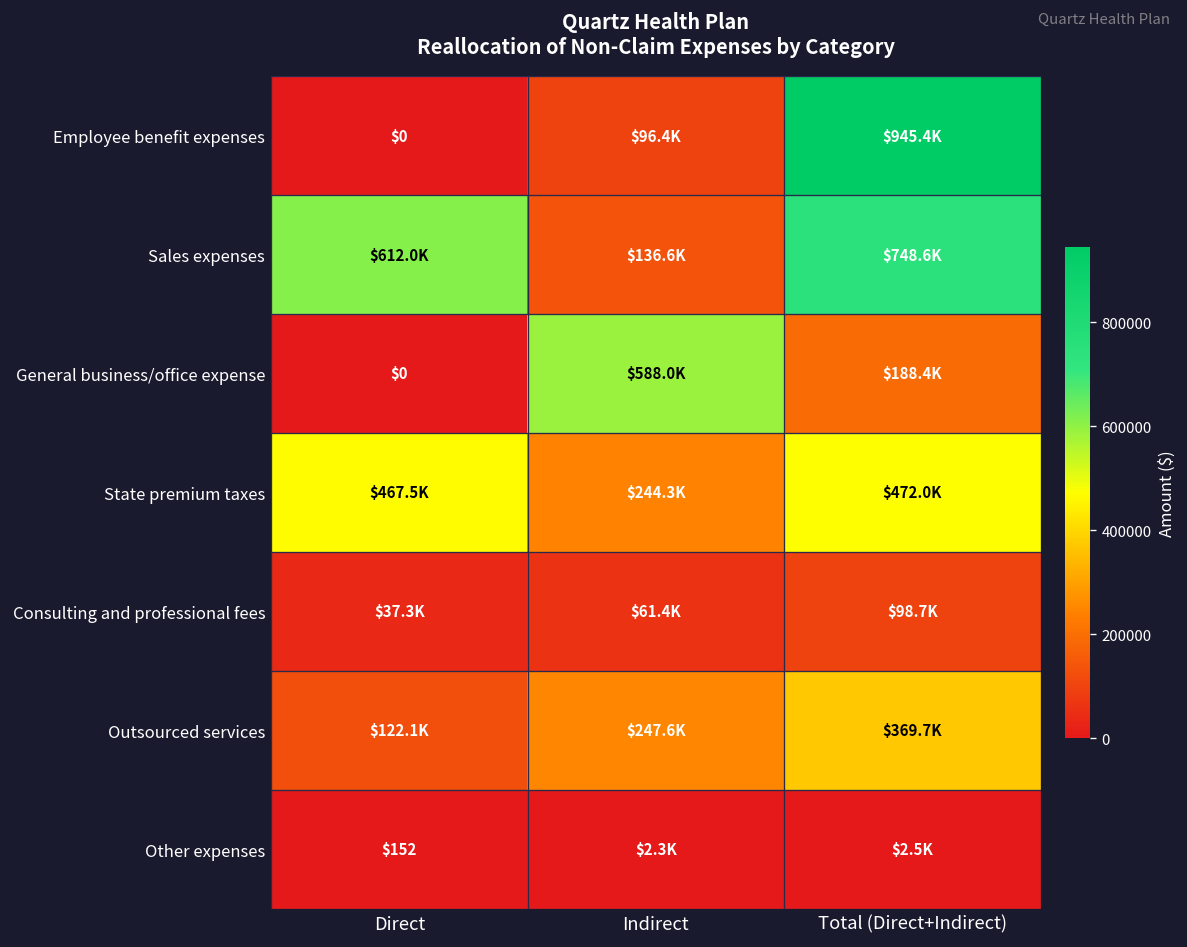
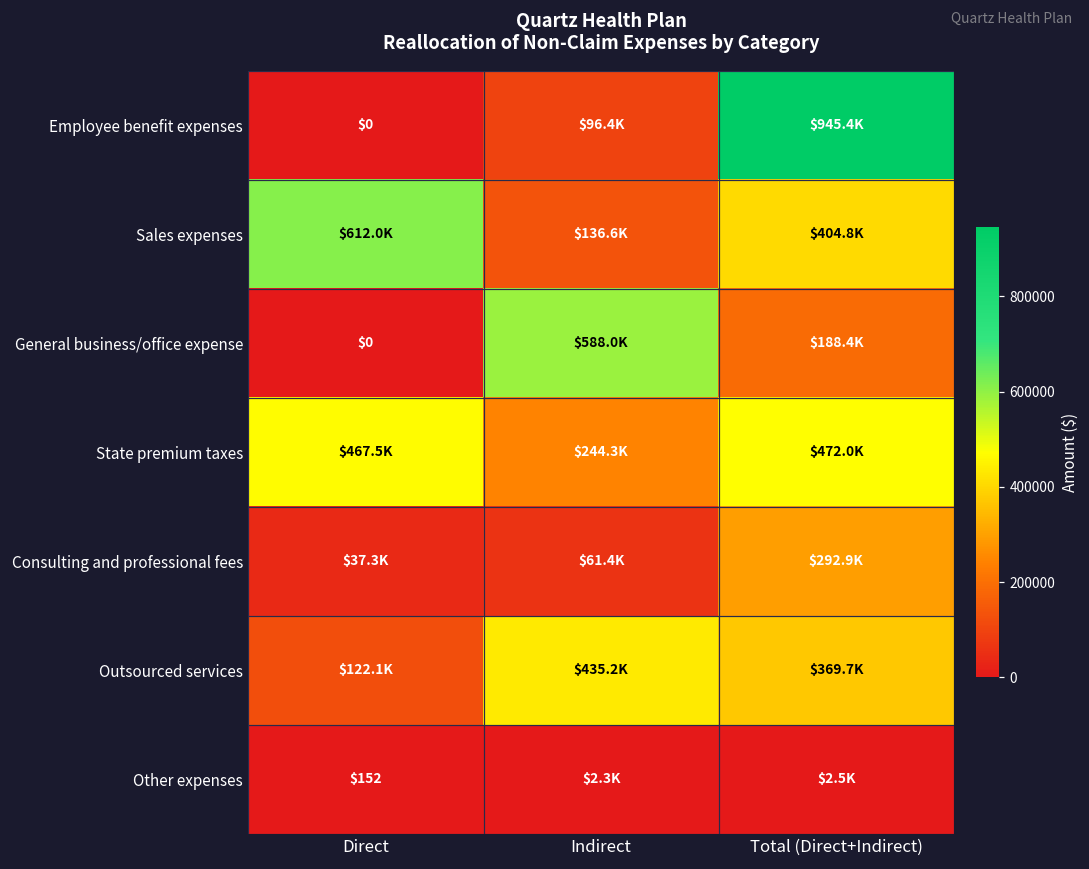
Sales expenses, Total (Direct+Indirect): $748.6K -> $404.8K
Consulting and professional fees, Total (Direct+Indirect): $98.7K -> $292.9K
Outsourced services, Indirect: $247.6K -> $435.2K
